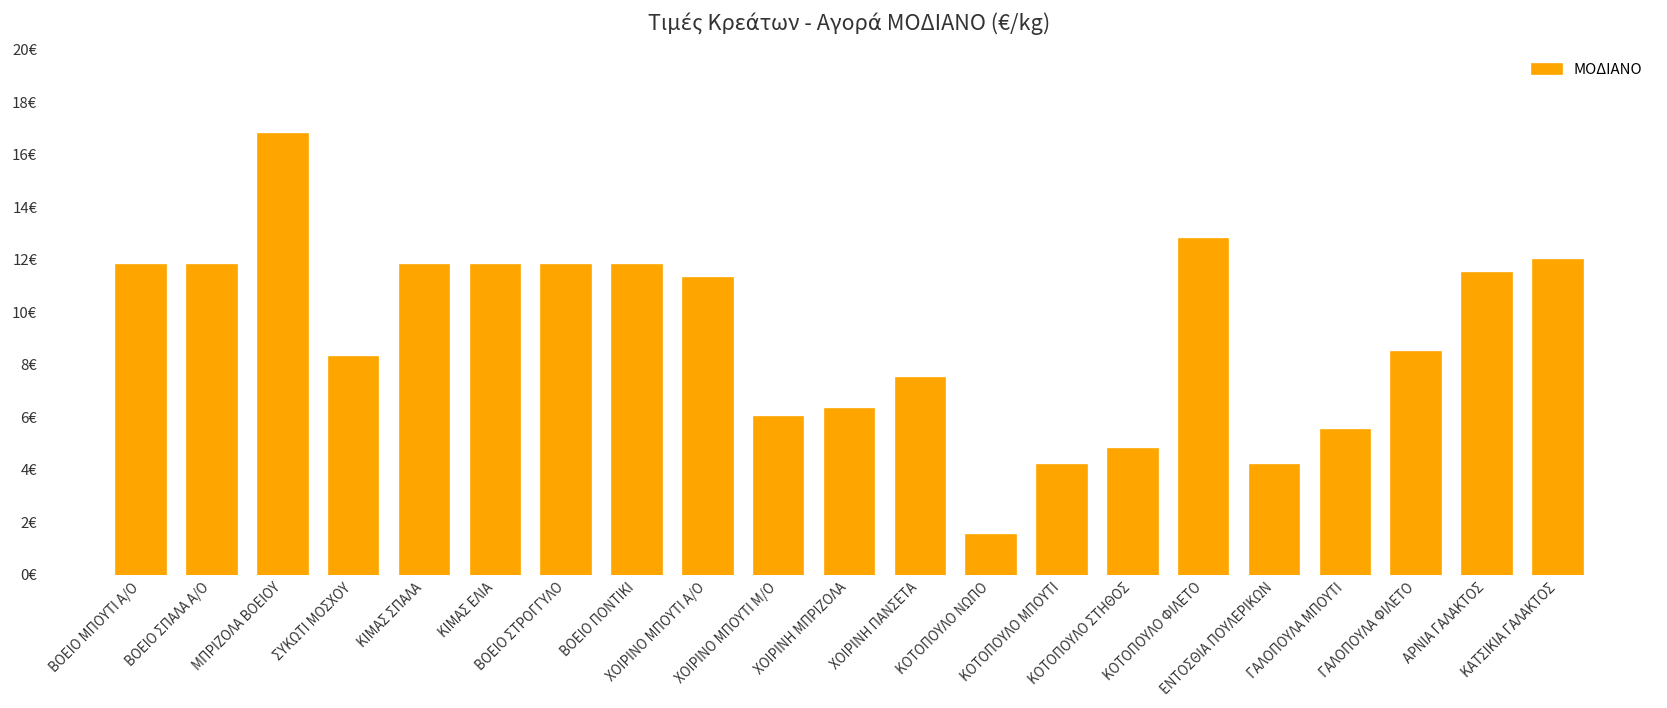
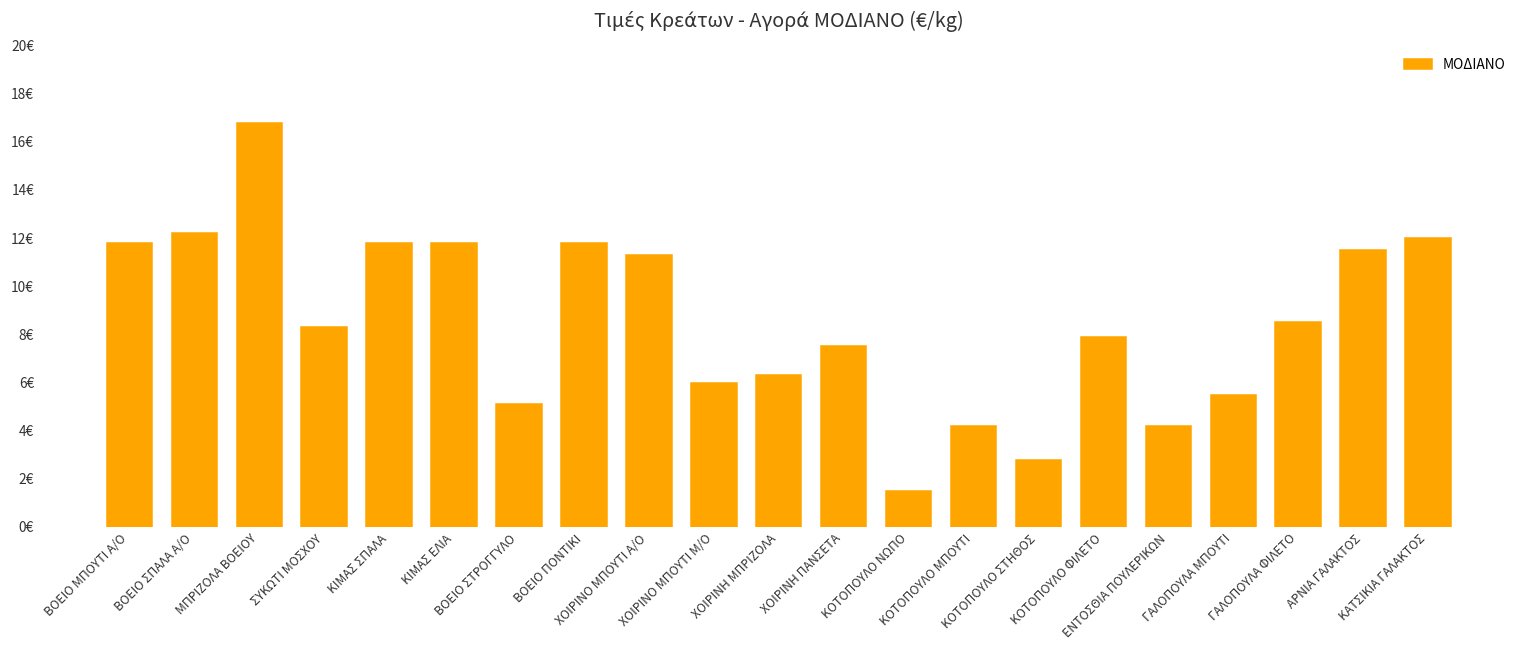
ΒΟΕΙΟ ΣΠΑΛΑ Α/Ο: 11.8€ -> 12.2€
ΒΟΕΙΟ ΣΤΡΟΓΓΥΛΟ: 11.8€ -> 5.1€
ΚΟΤΟΠΟΥΛΟ ΣΤΗΘΟΣ: 4.8€ -> 2.8€
ΚΟΤΟΠΟΥΛΟ ΦΙΛΕΤΟ: 12.8€ -> 7.9€
